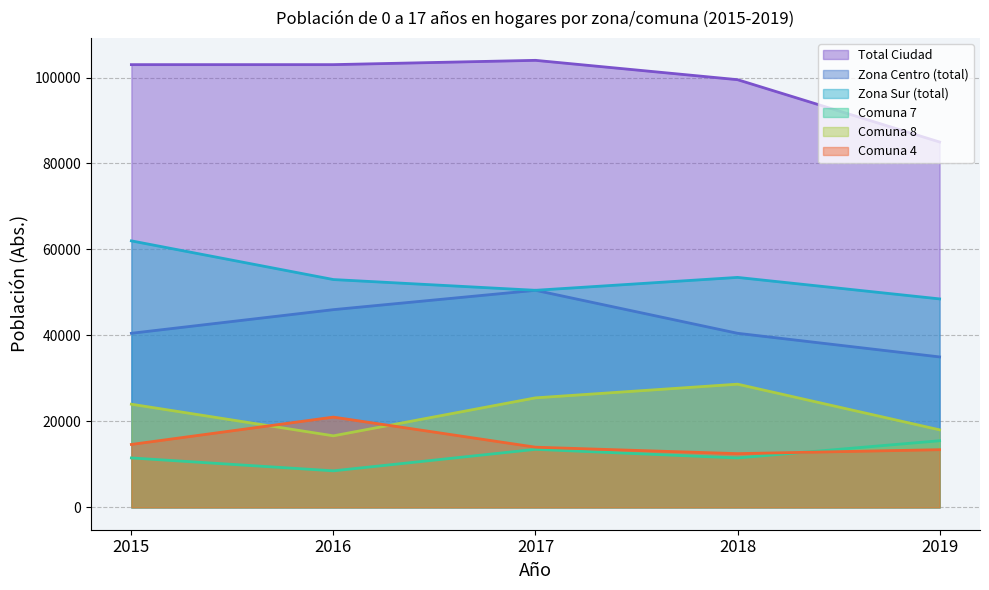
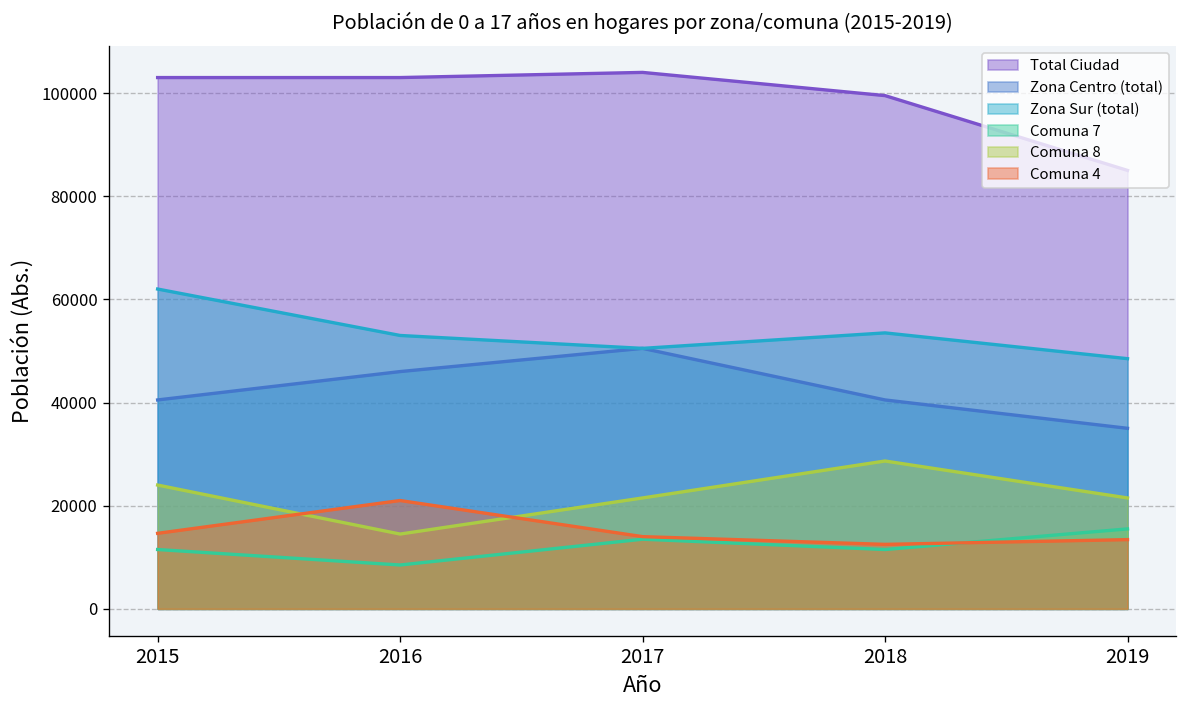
Comuna 8, 2016: 17000 -> 15000
Comuna 8, 2017: 25000 -> 22000
Comuna 8, 2019: 18000 -> 22000
